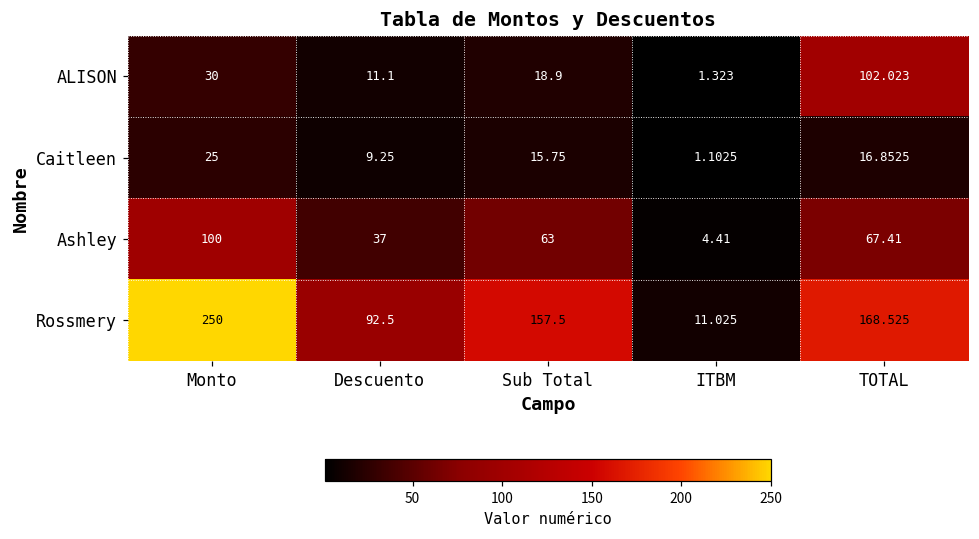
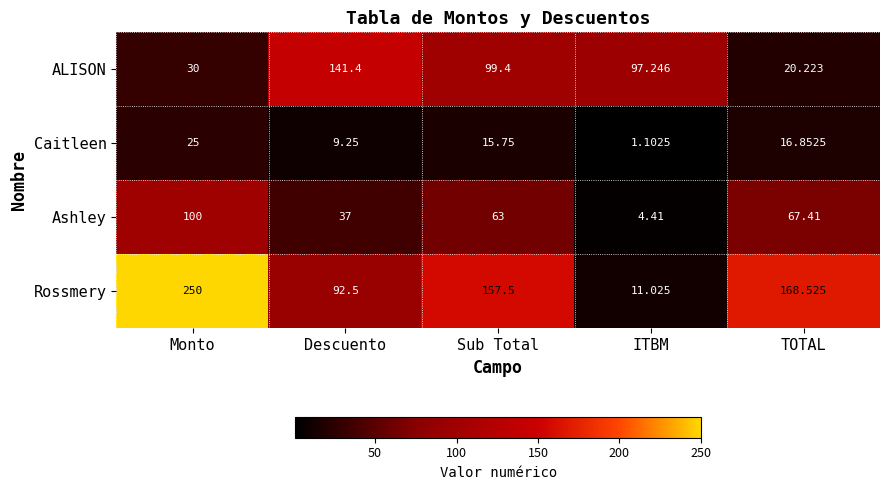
ALISON, Descuento: 11.1 -> 141.4
ALISON, Sub Total: 18.9 -> 99.4
ALISON, ITBM: 1.323 -> 97.246
ALISON, TOTAL: 102.023 -> 20.223
